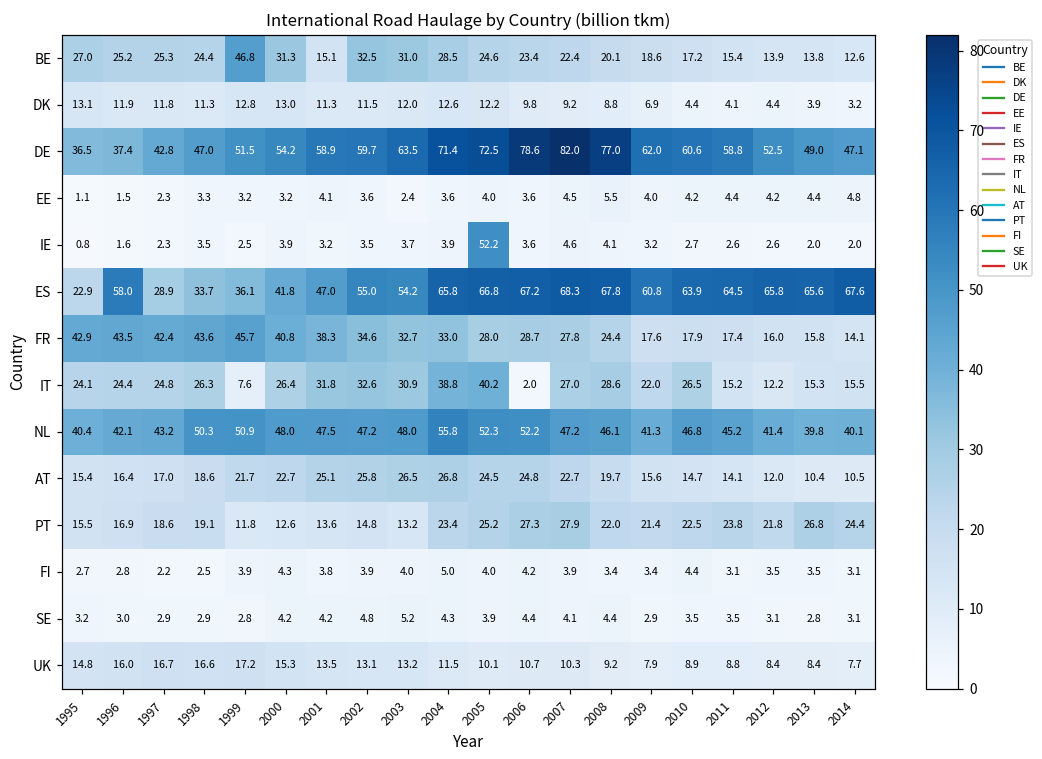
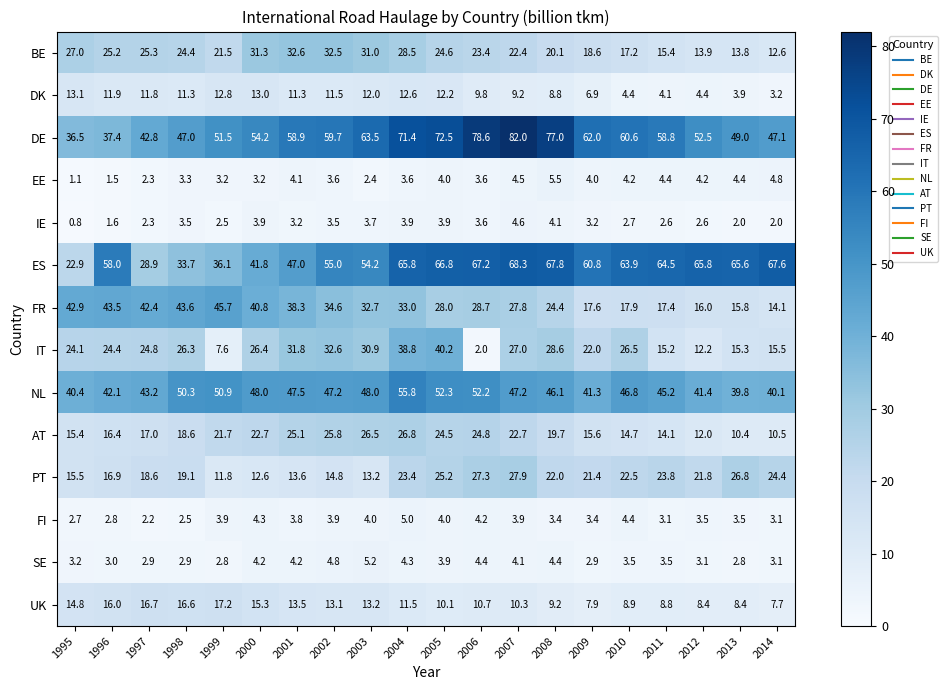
BE, 1999: 46.8 -> 21.5
BE, 2001: 15.1 -> 32.6
IE, 2005: 52.2 -> 3.9
